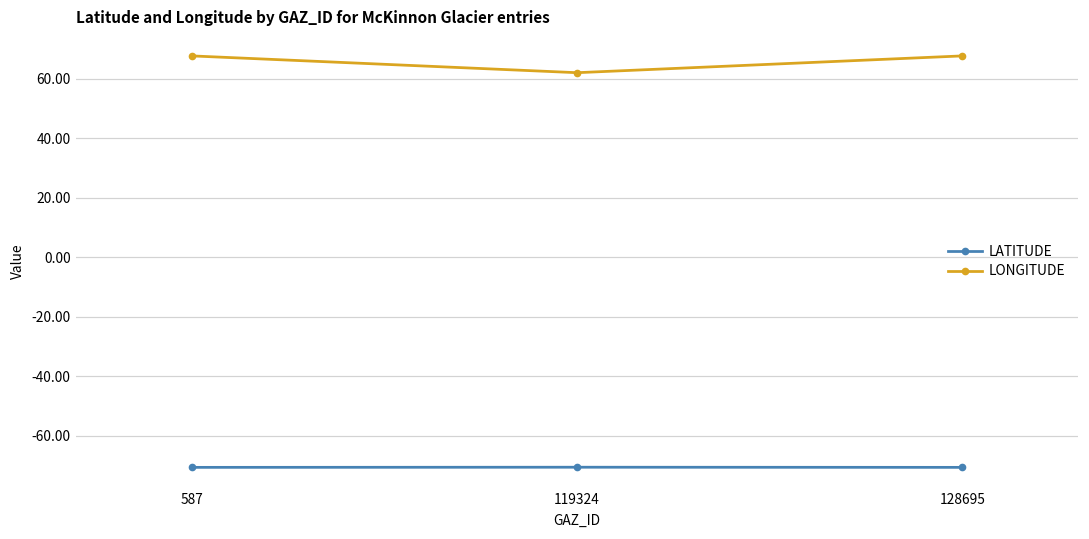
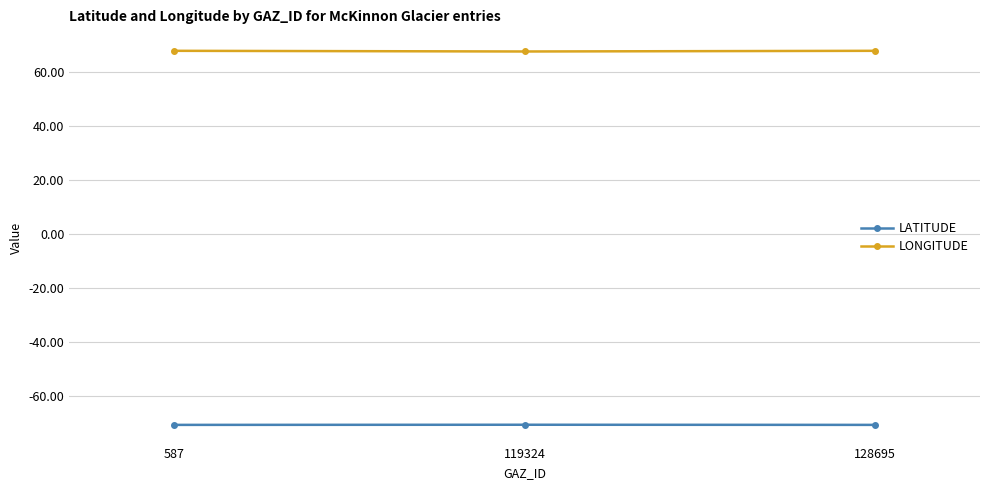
LONGITUDE, 119324: 62 -> 68
